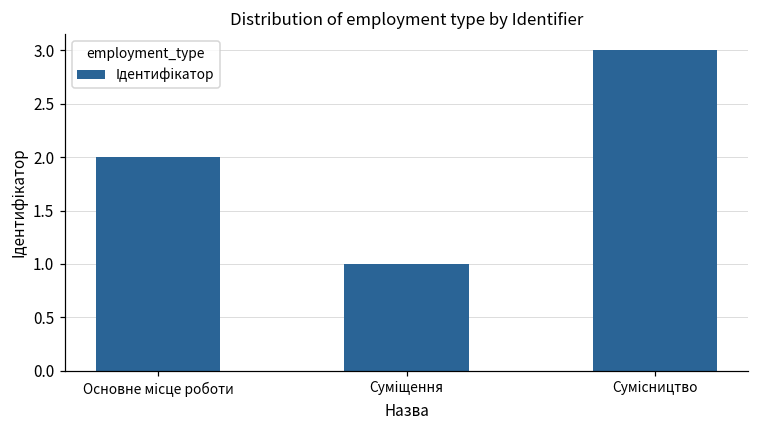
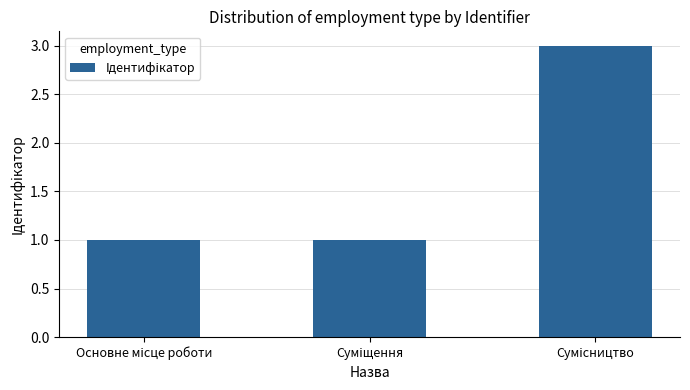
Основне місце роботи: 2 -> 1
